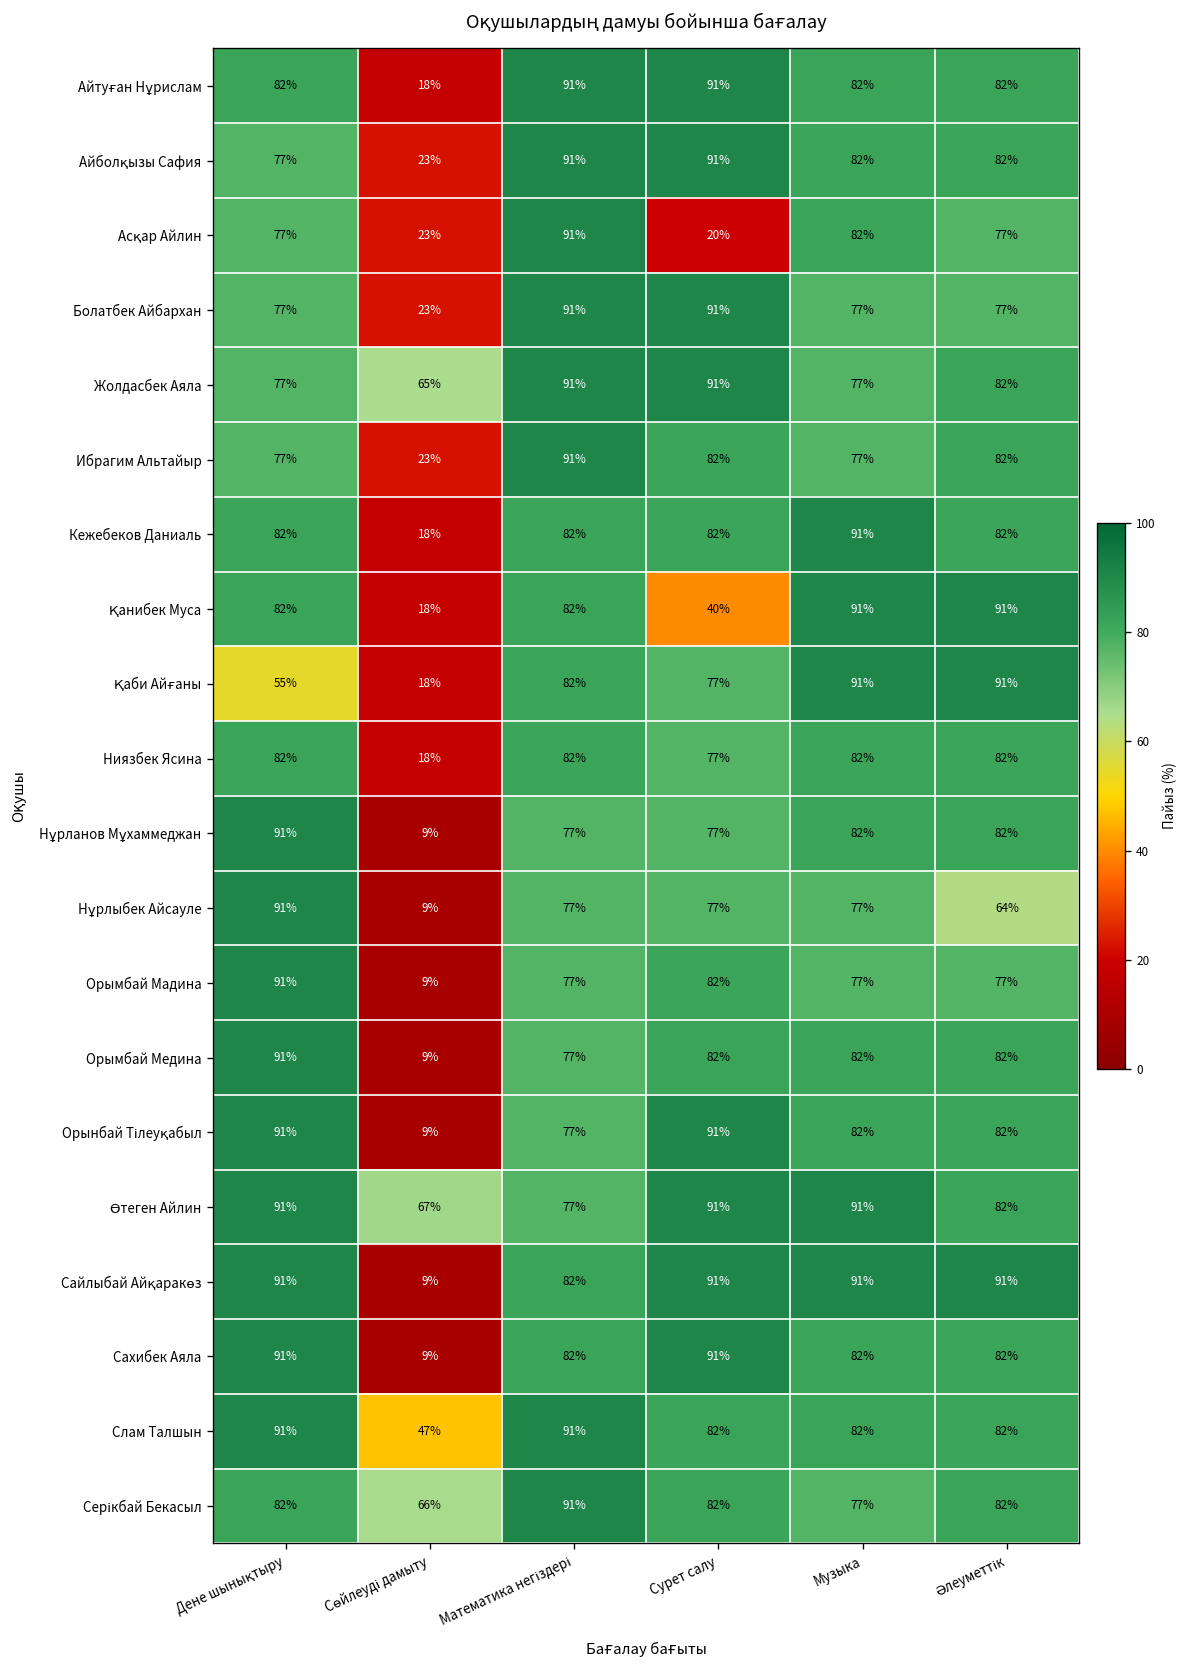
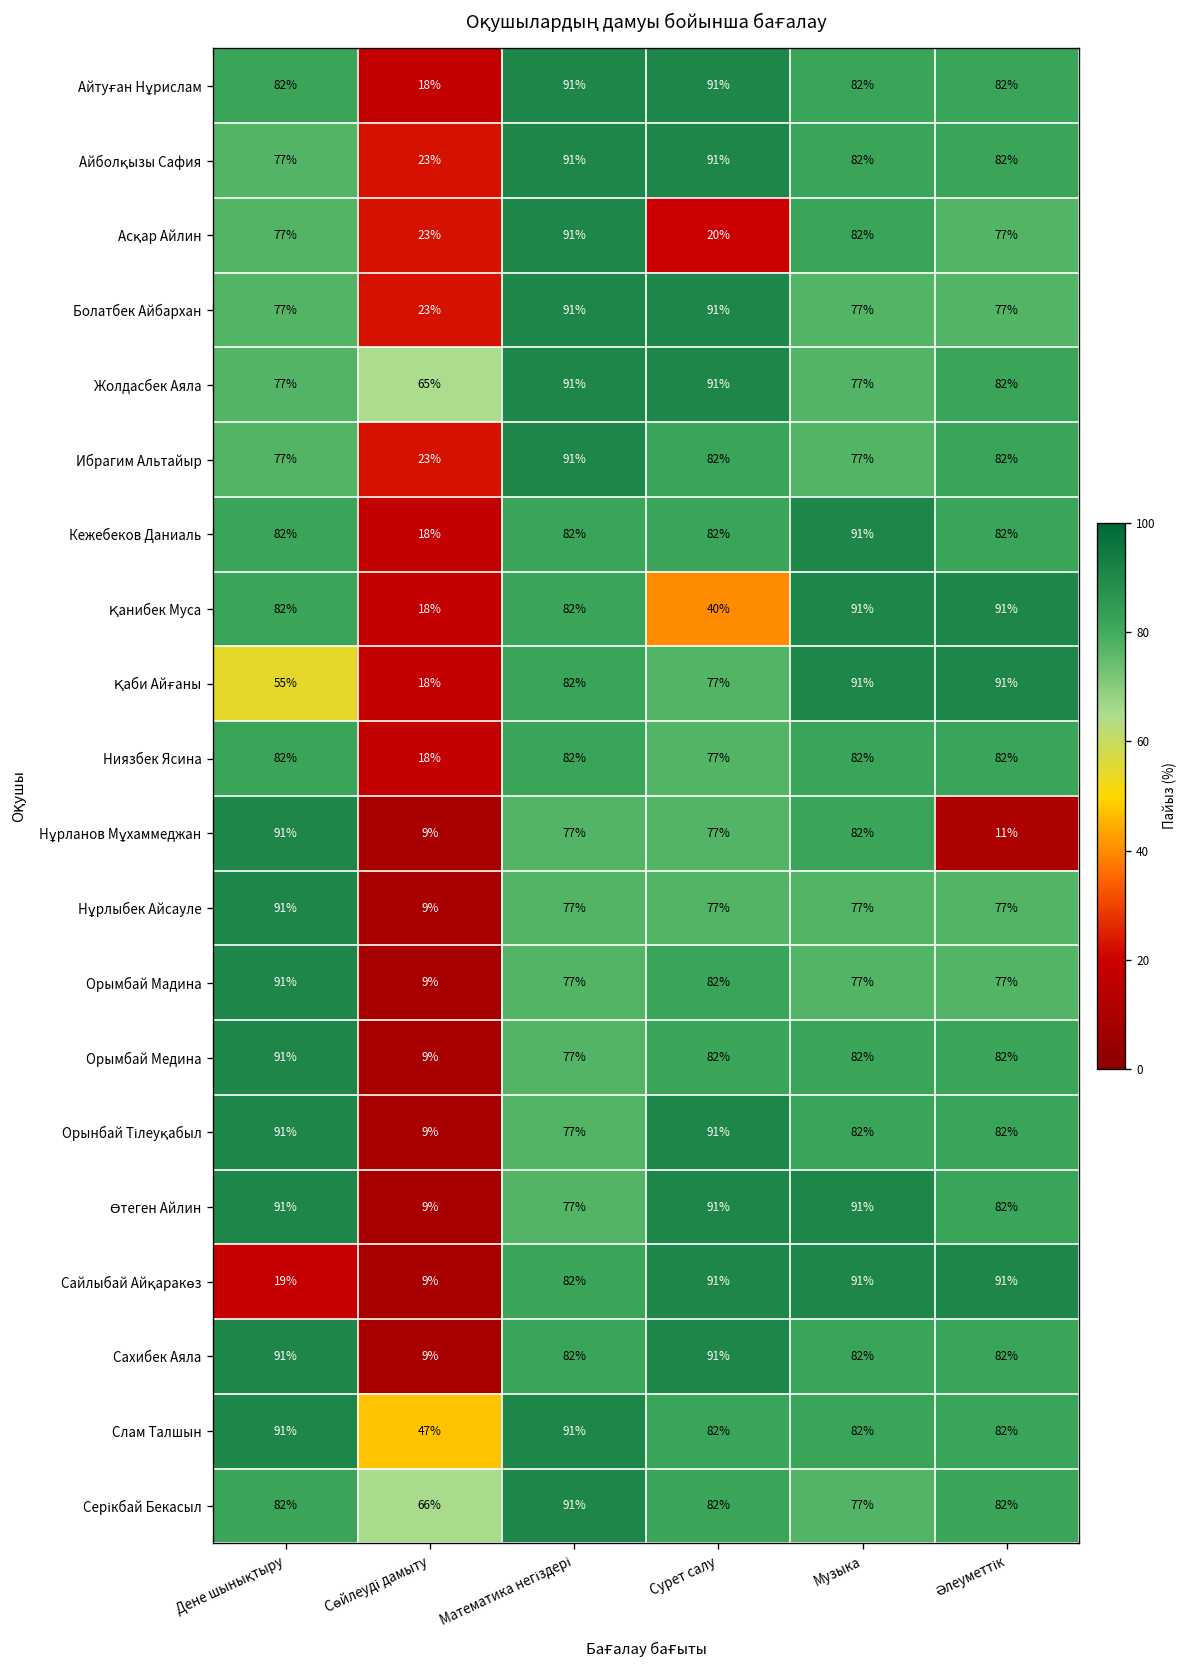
Нұрланов Мұхаммеджан, Әлеуметтік: 82% -> 11%
Нұрлыбек Айсауле, Әлеуметтік: 64% -> 77%
Өтеген Айлин, Сөйлеуді дамыту: 67% -> 9%
Сайлыбай Айқаракөз, Дене шынықтыру: 91% -> 19%
